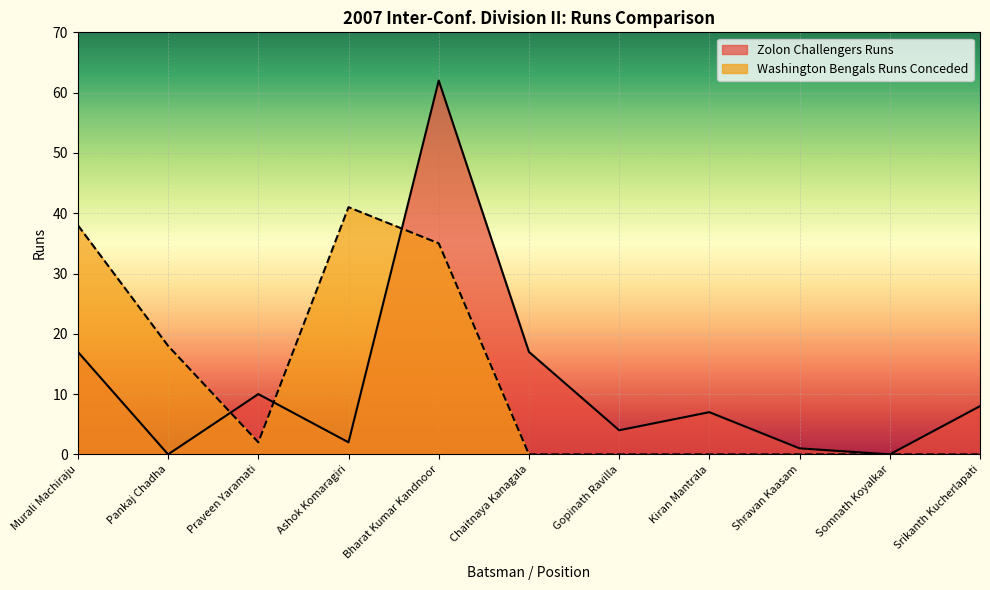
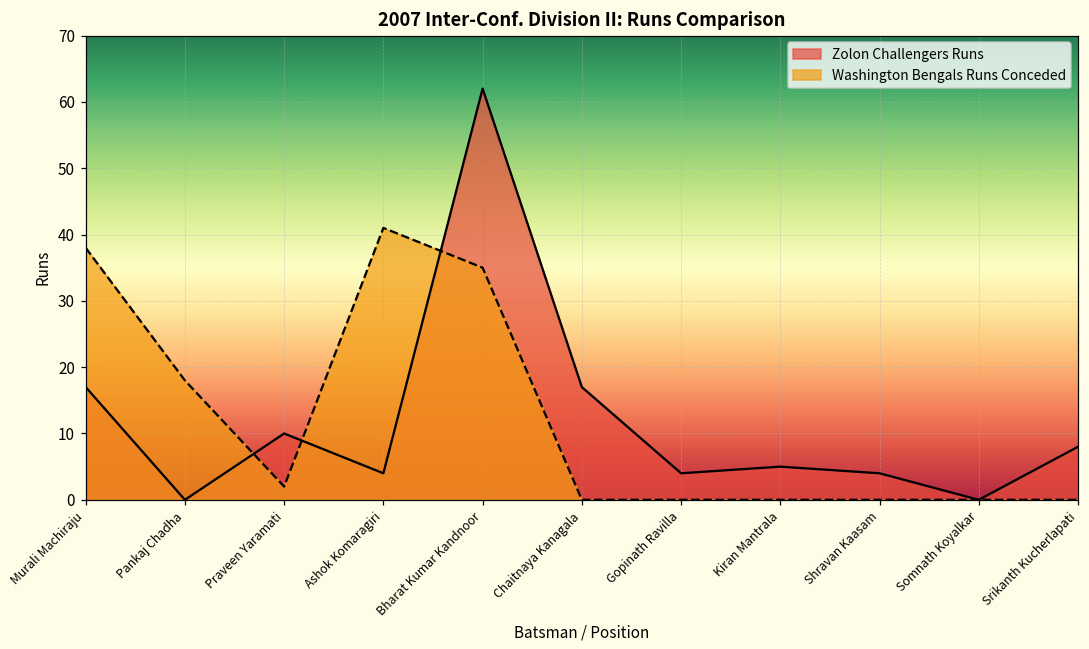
Zolon Challengers Runs, Ashok Komaragiri: 2 -> 4
Zolon Challengers Runs, Kiran Mantrala: 7 -> 5
Zolon Challengers Runs, Shravan Kaasam: 1 -> 4
